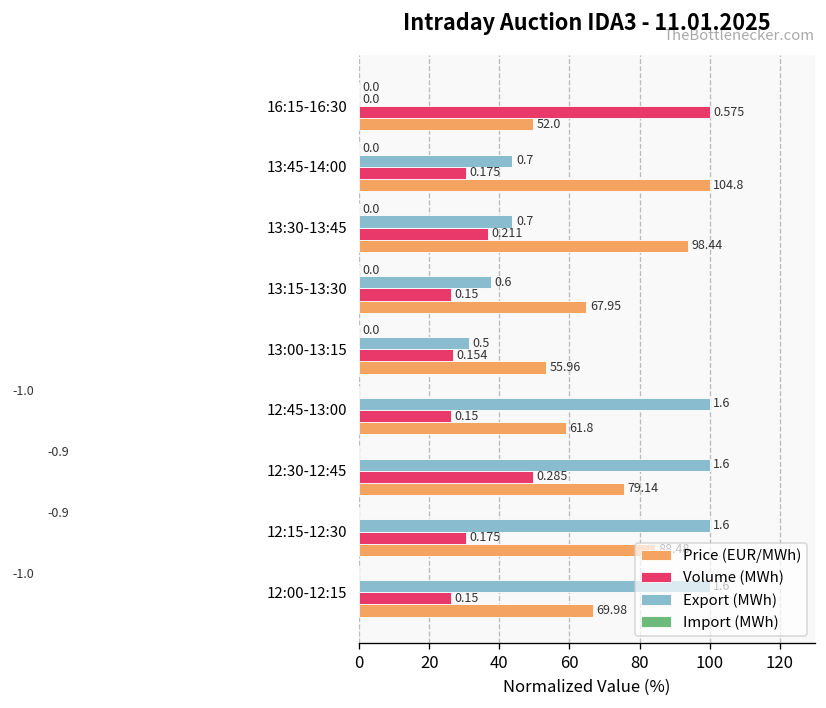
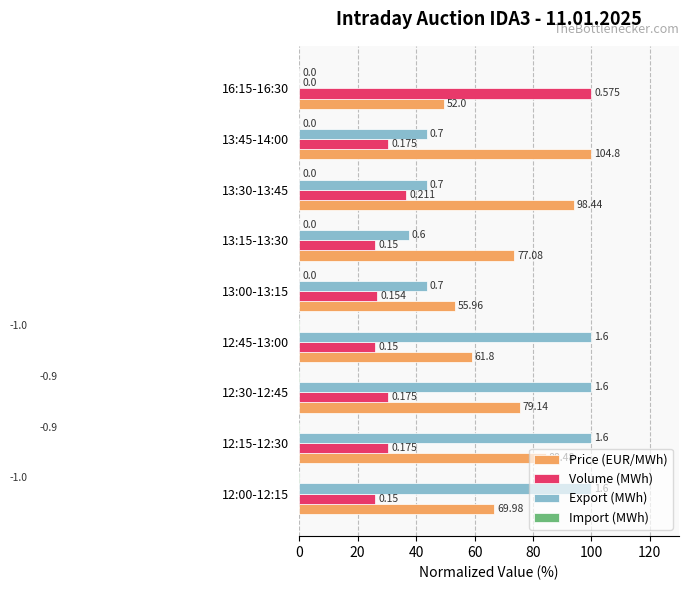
Price (EUR/MWh), 13:15-13:30: 67.95 -> 77.08
Export (MWh), 13:00-13:15: 0.5 -> 0.7
Volume (MWh), 12:30-12:45: 0.285 -> 0.175
